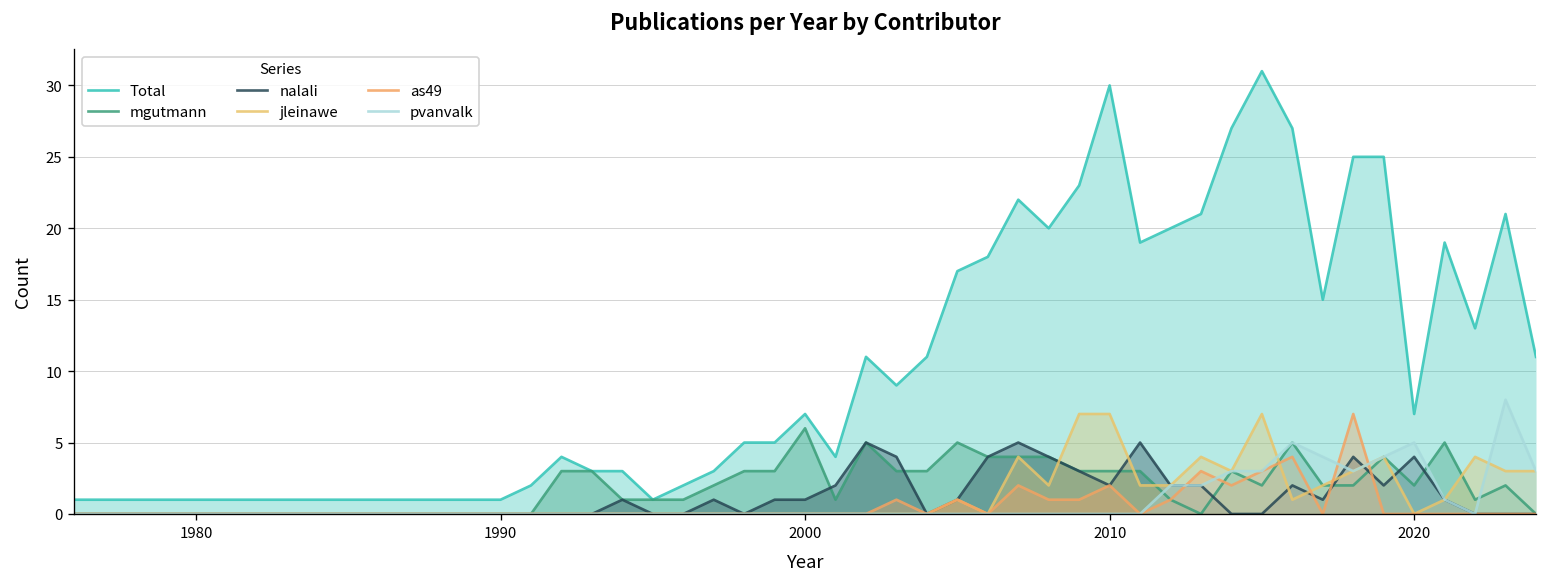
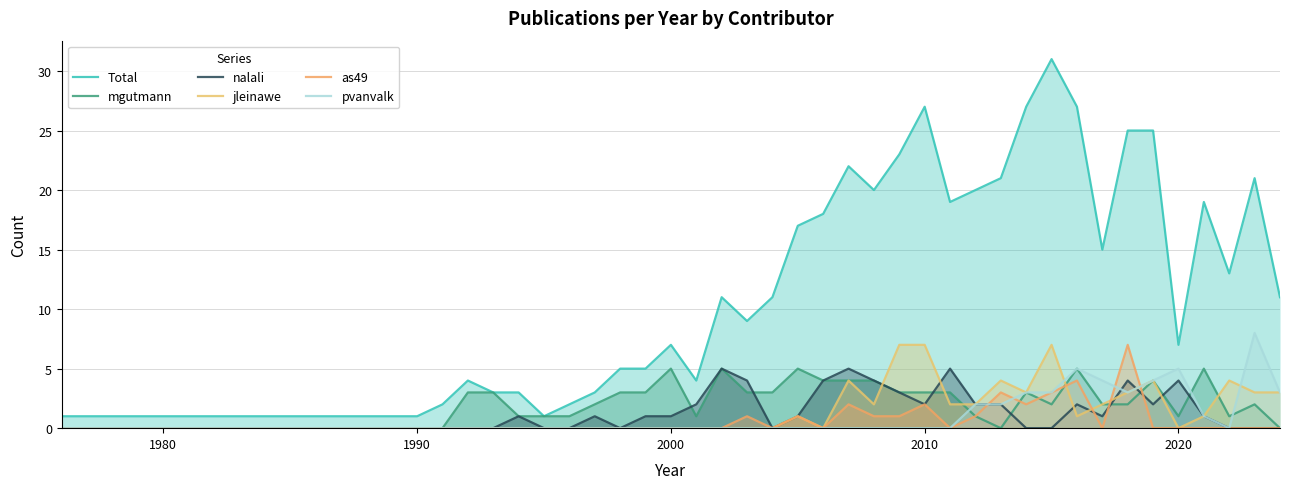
mgutmann, 2000: 6 -> 5
Total, 2010: 30 -> 27
mgutmann, 2020: 2 -> 1
